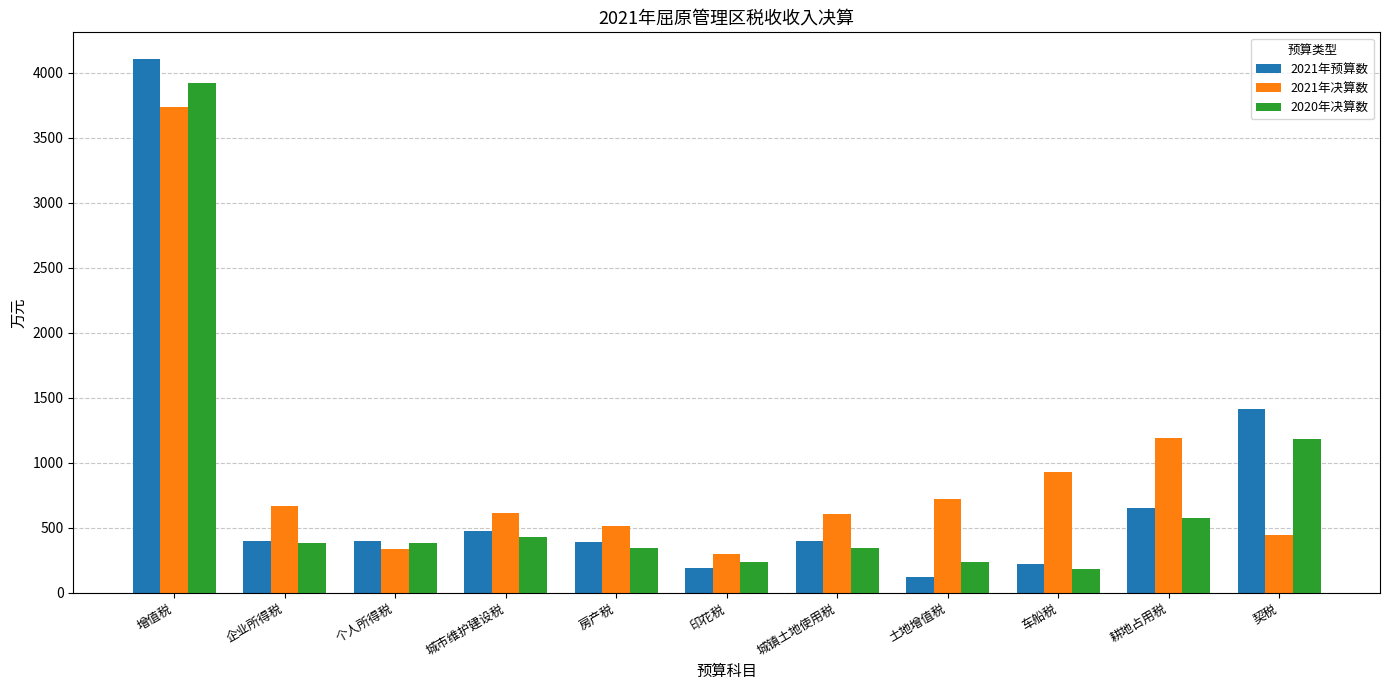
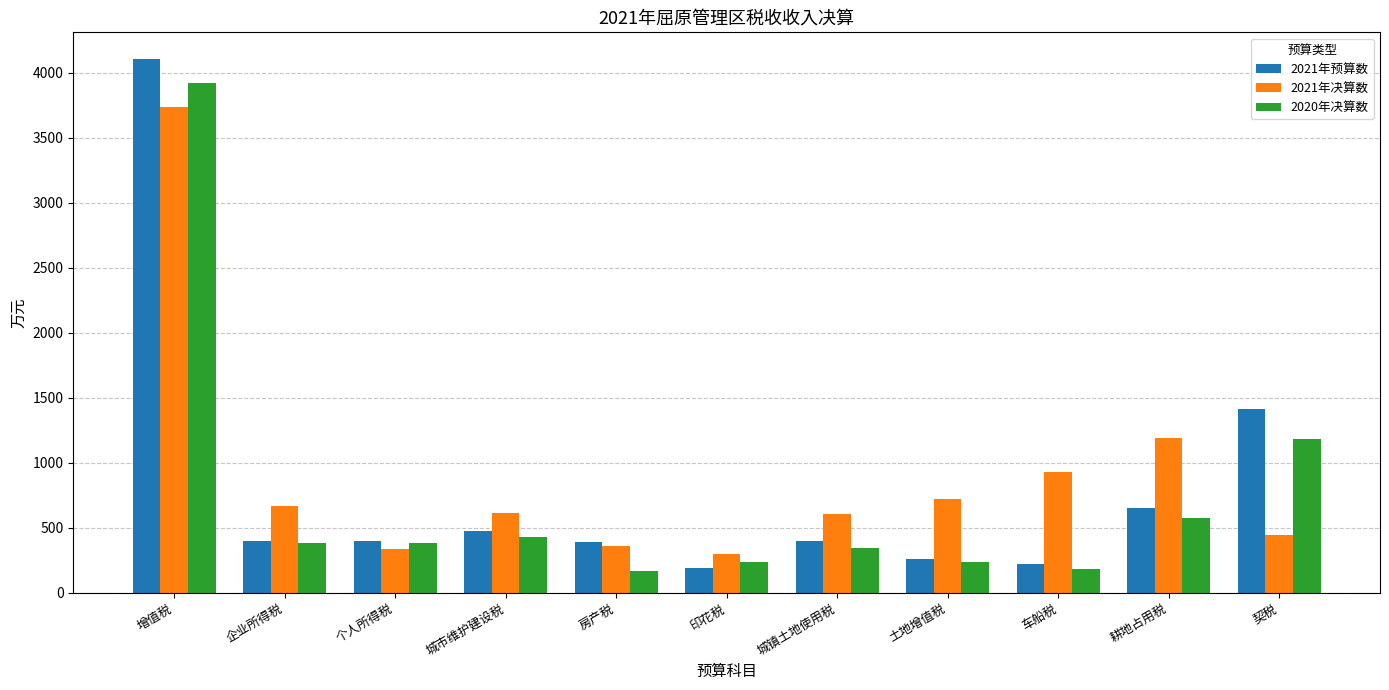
2021年决算数, 房产税: 510 -> 360
2020年决算数, 房产税: 340 -> 170
2021年预算数, 土地增值税: 120 -> 260
